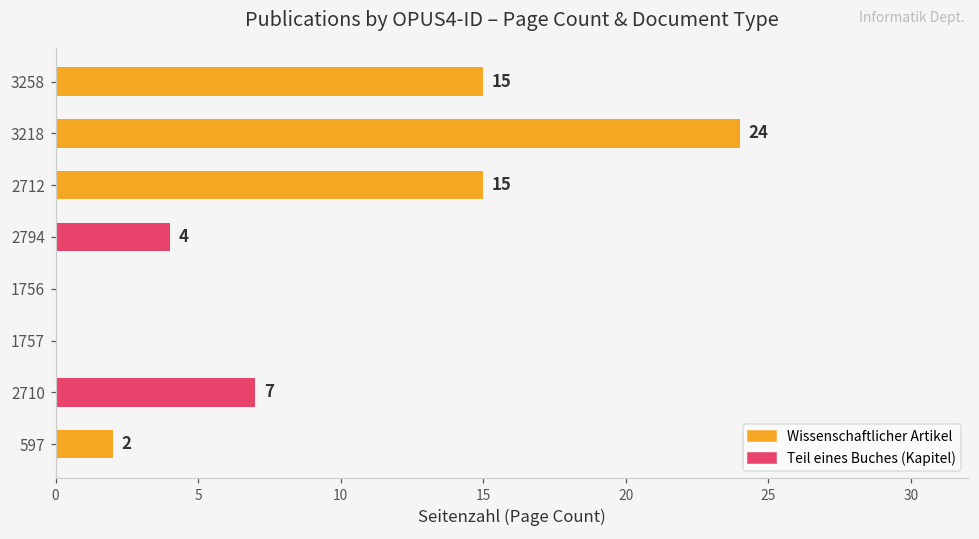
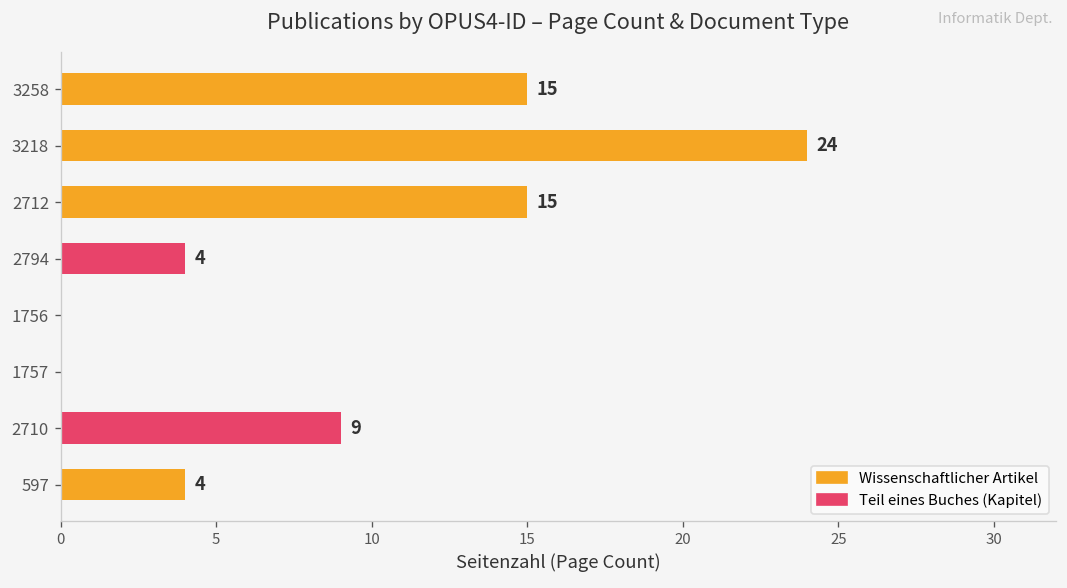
2710: 7 -> 9
597: 2 -> 4
